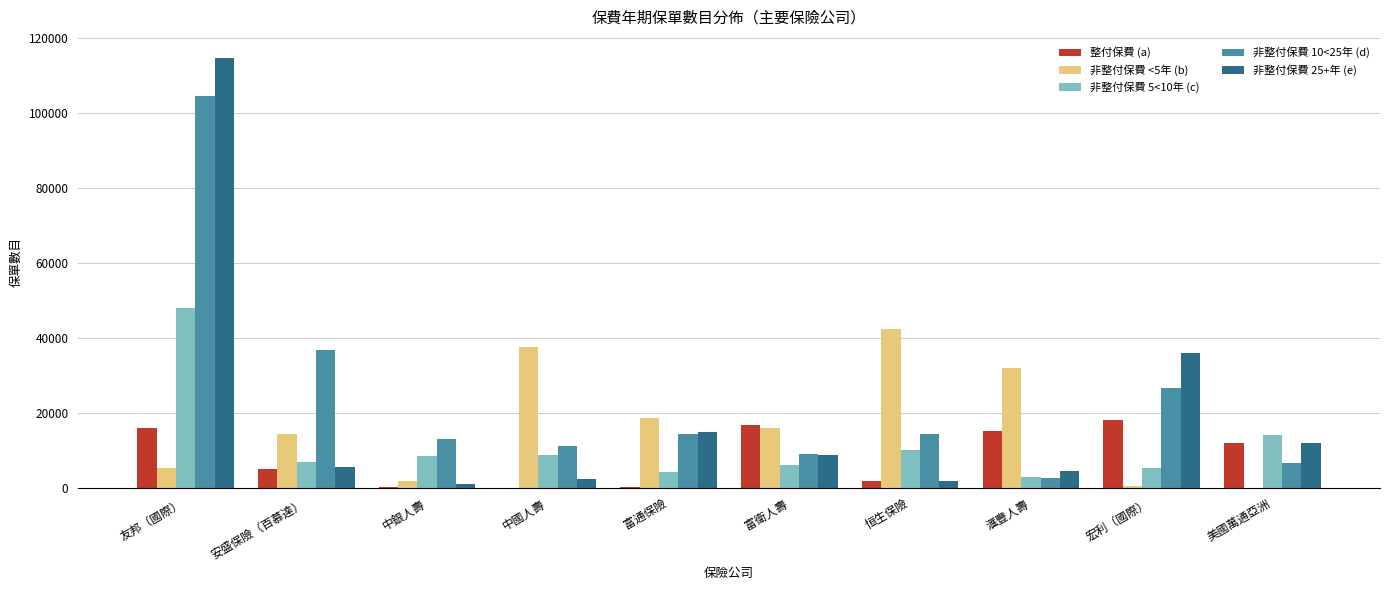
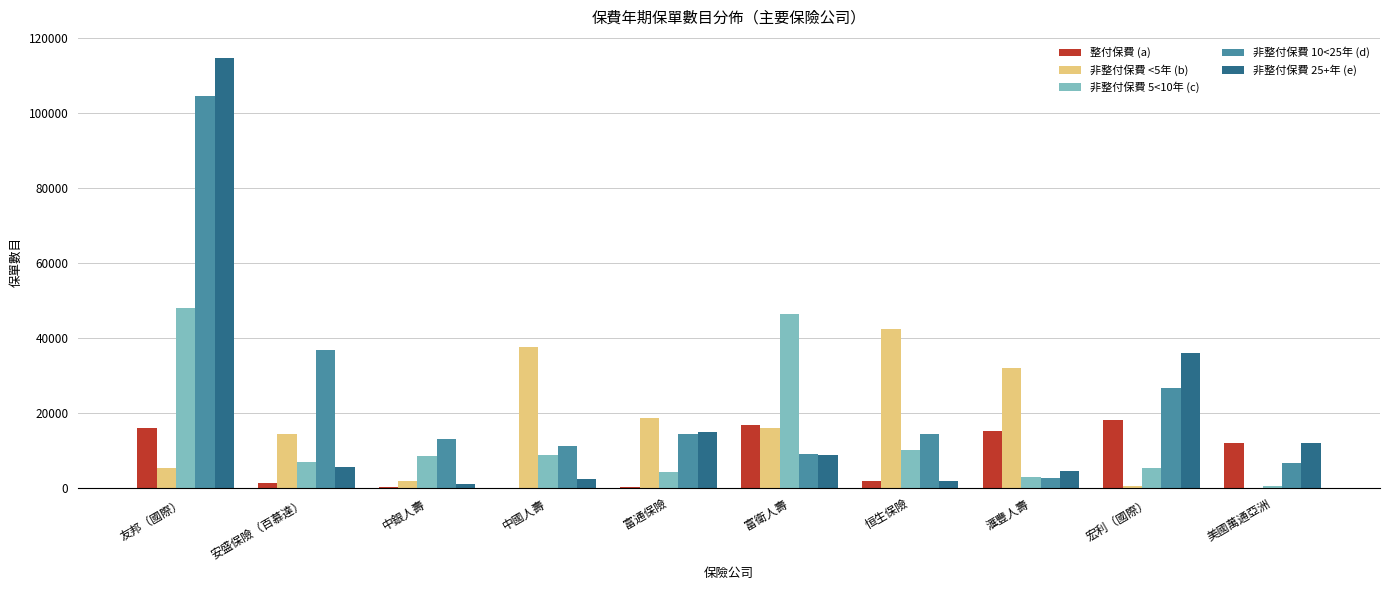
整付保費 (a), 安盛保險（百慕達）: 5000 -> 1000
非整付保費 5<10年 (c), 富衛人壽: 6000 -> 46000
非整付保費 5<10年 (c), 美國萬通亞洲: 14000 -> 1000
